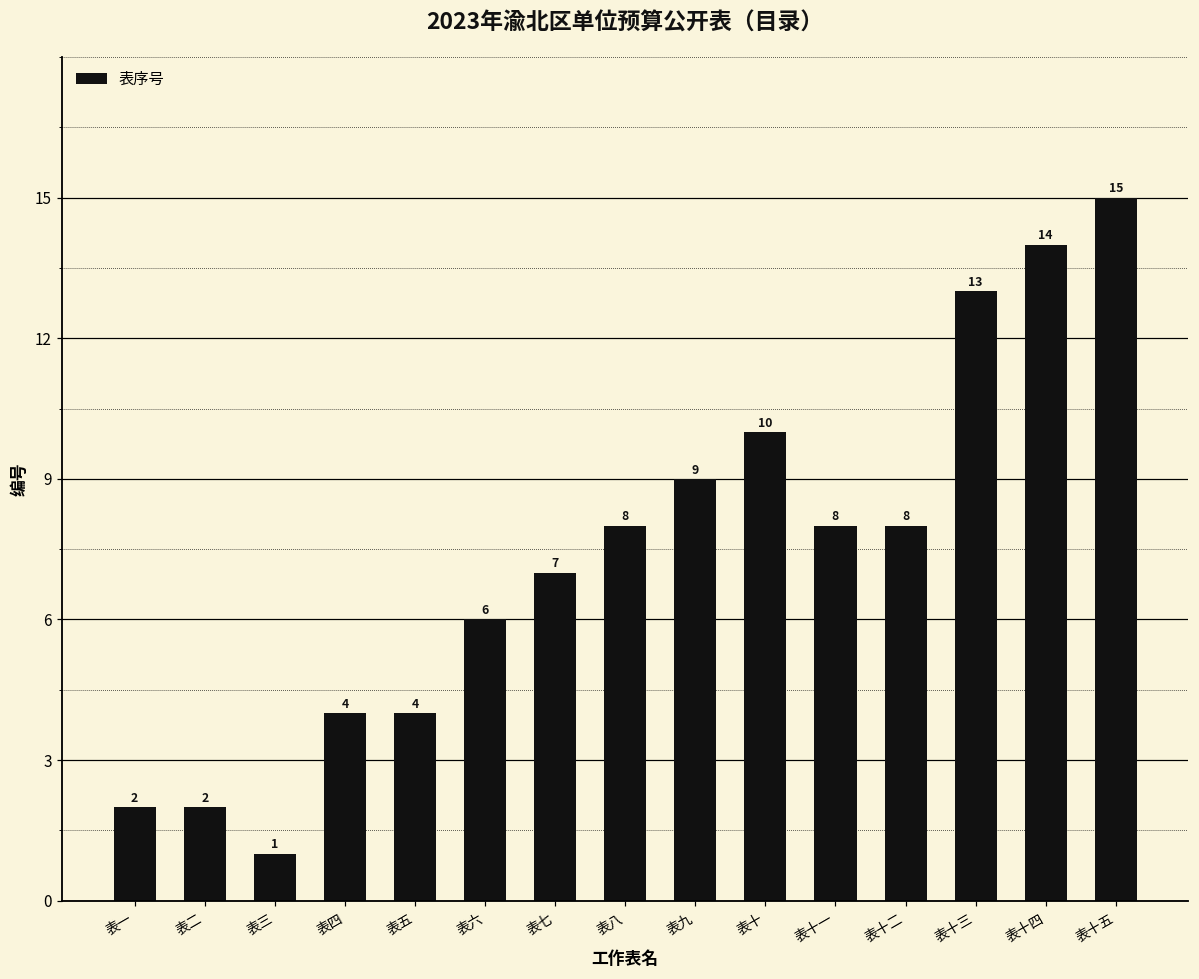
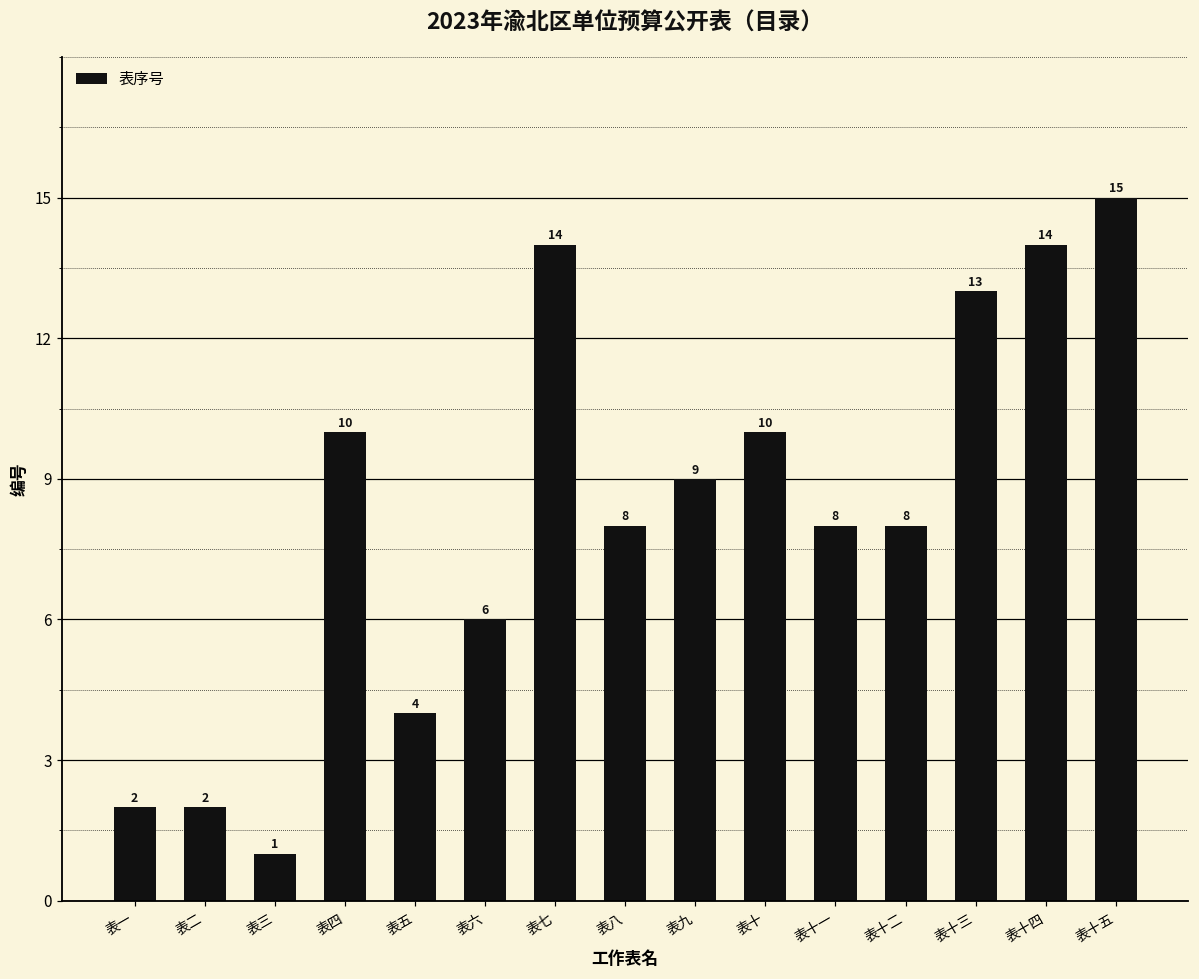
表四: 4 -> 10
表七: 7 -> 14
